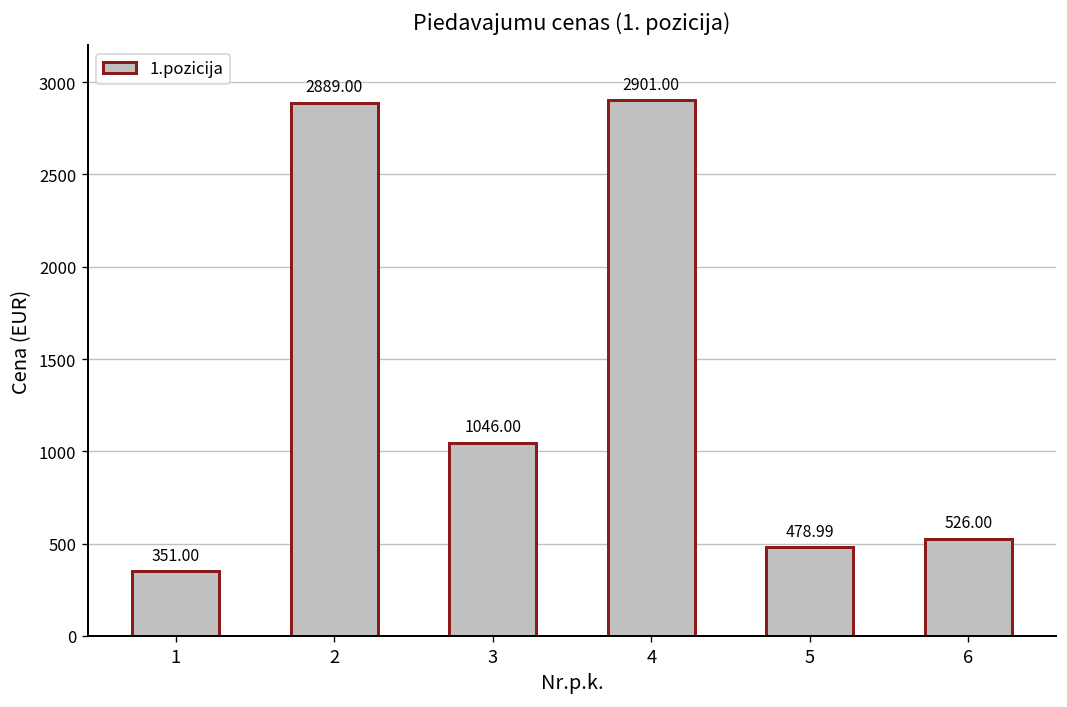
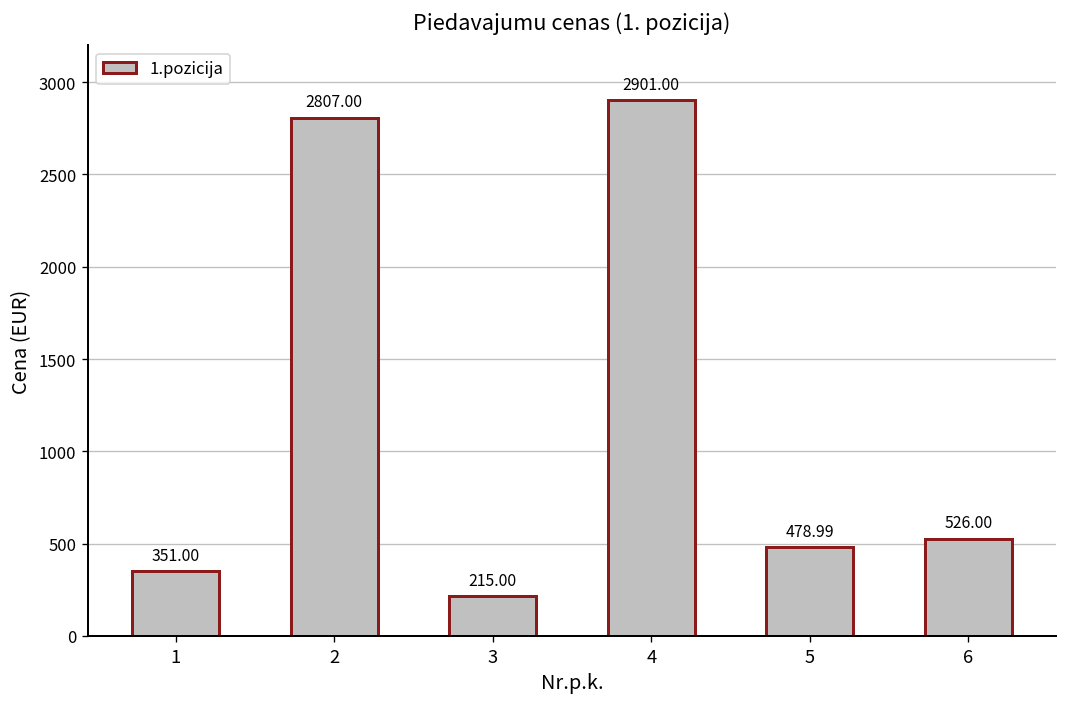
2: 2889.00 -> 2807.00
3: 1046.00 -> 215.00
